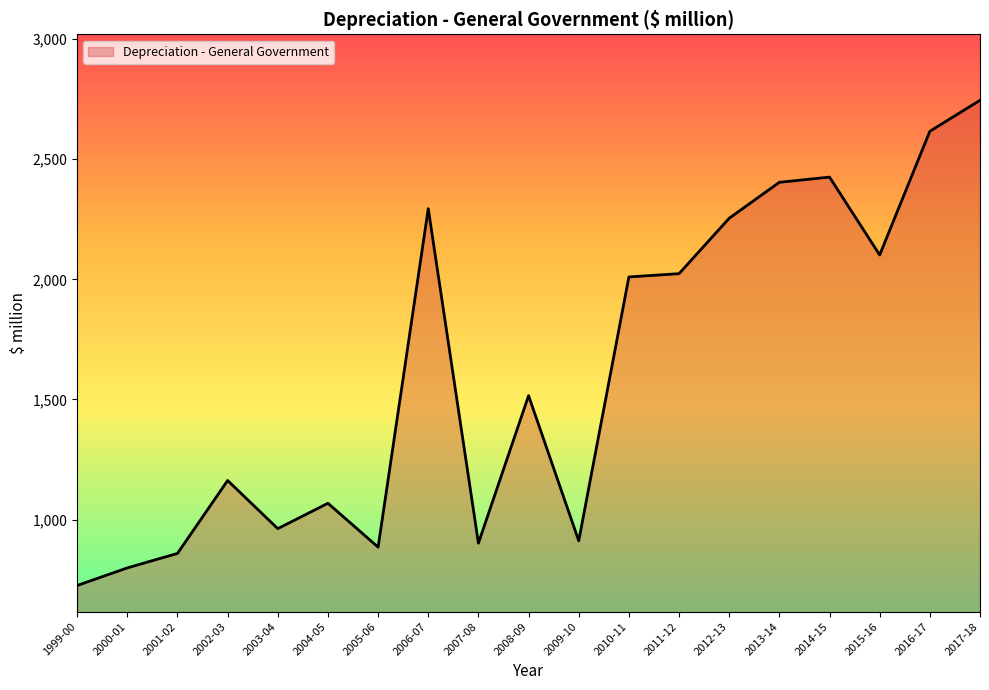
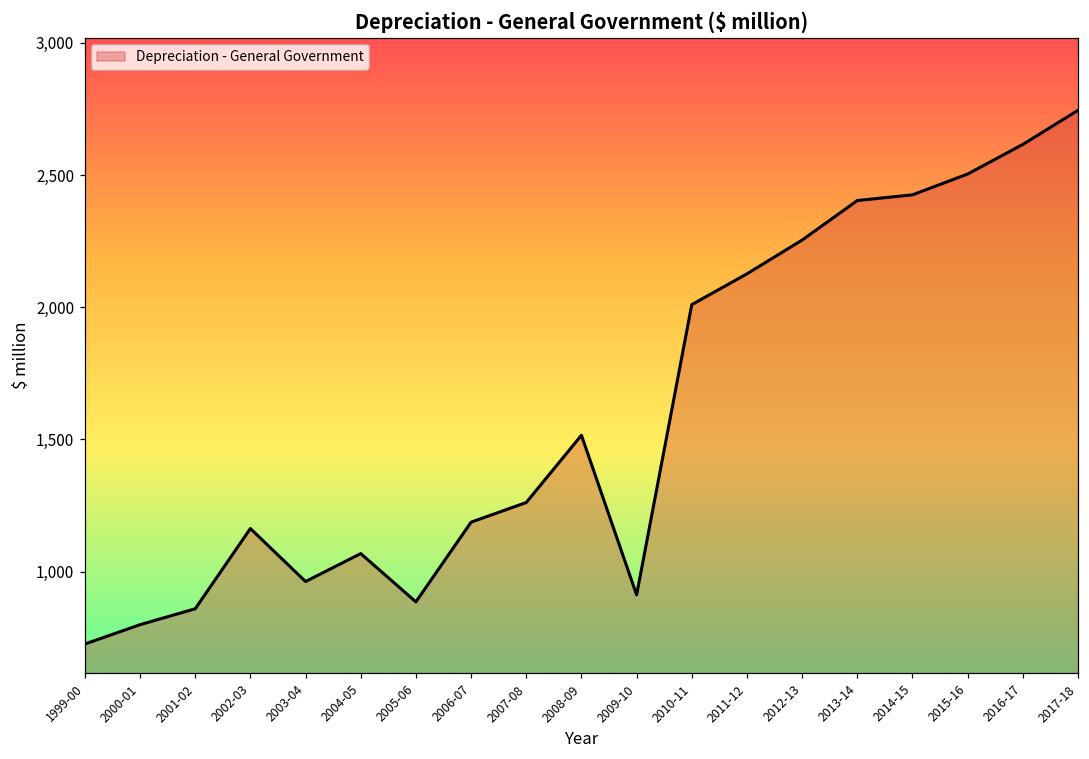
2006-07: 2,290 -> 1,190
2007-08: 900 -> 1,260
2011-12: 2,020 -> 2,130
2015-16: 2,100 -> 2,500
